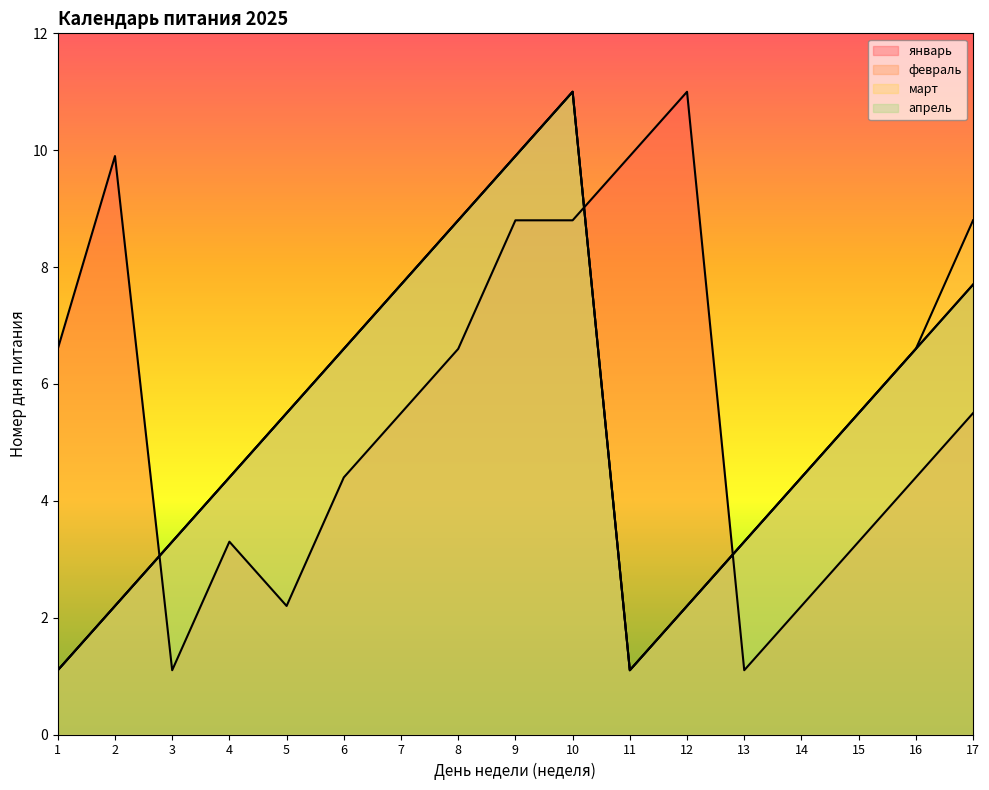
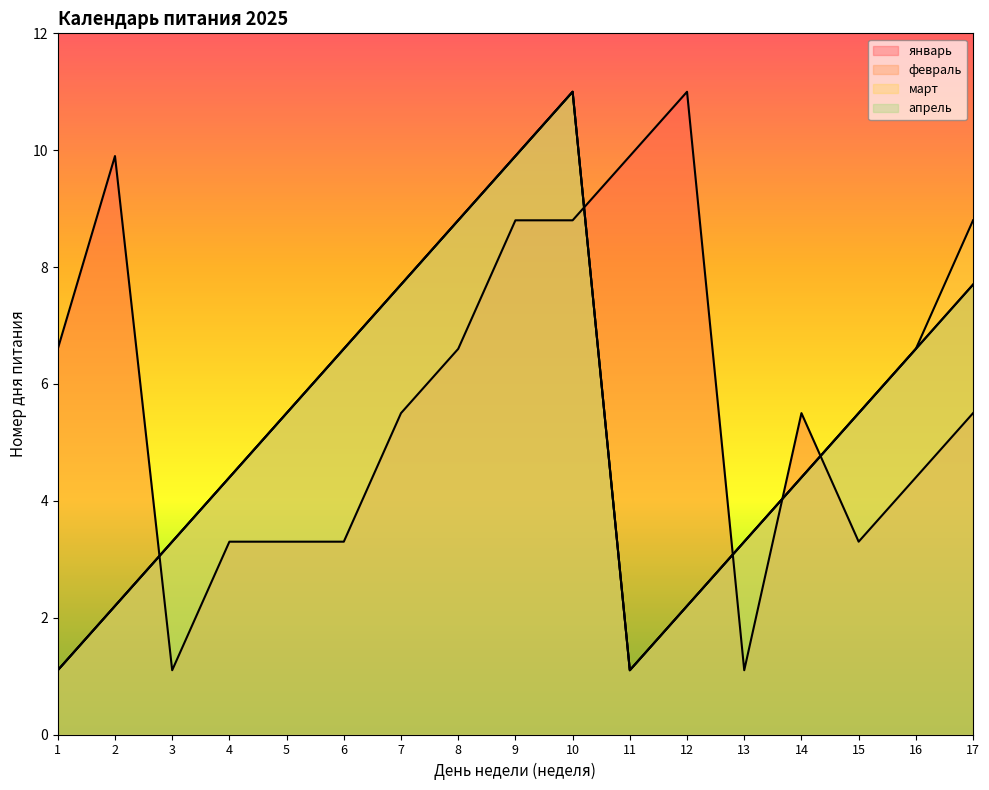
январь, 5: 2.2 -> 3.3
январь, 6: 4.4 -> 3.3
январь, 14: 2.2 -> 5.5
